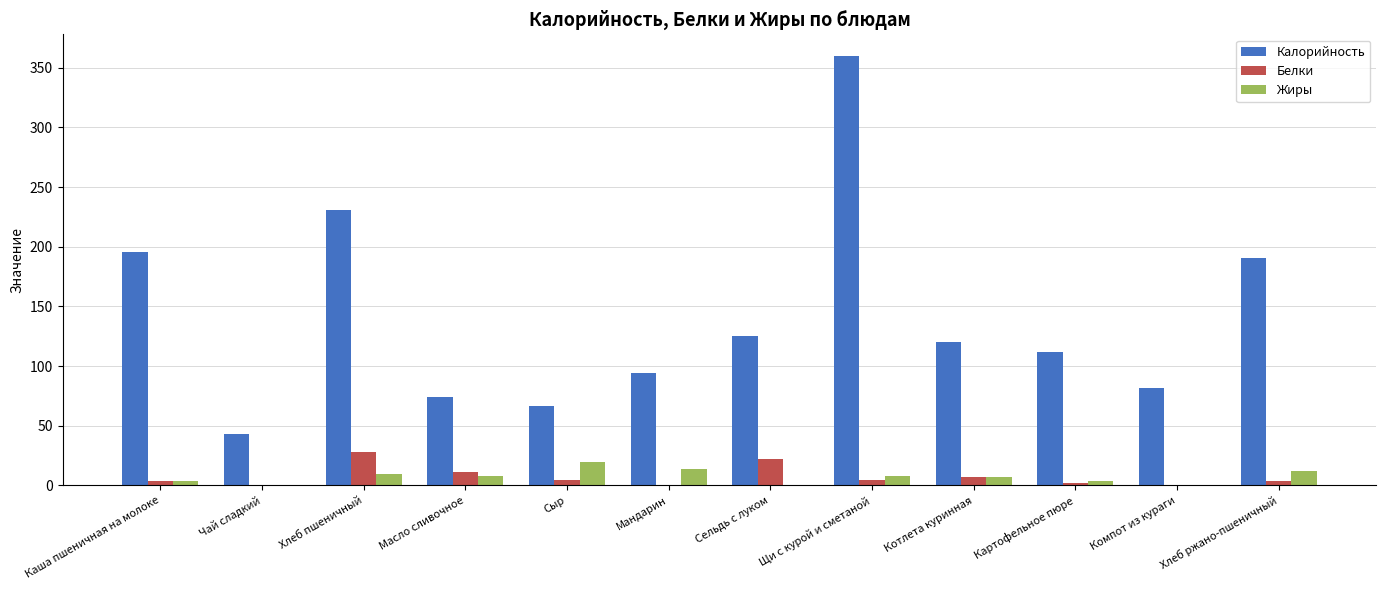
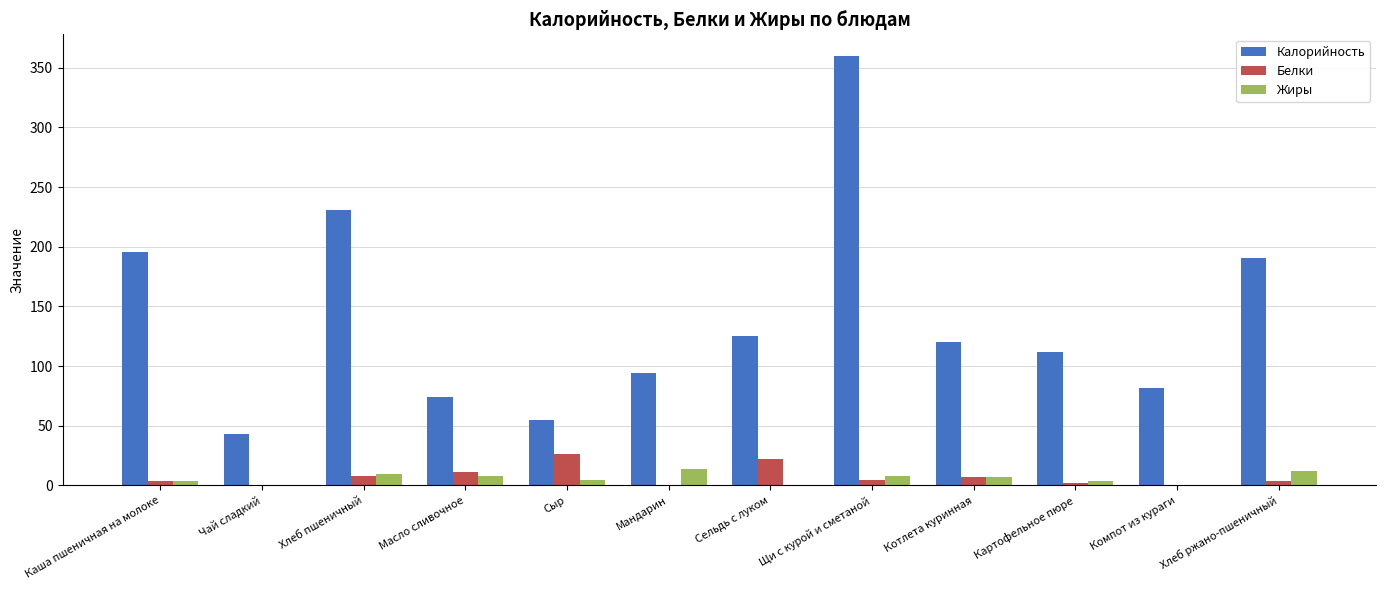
Белки, Хлеб пшеничный: 28 -> 8
Калорийность, Сыр: 67 -> 55
Белки, Сыр: 5 -> 26
Жиры, Сыр: 20 -> 5
